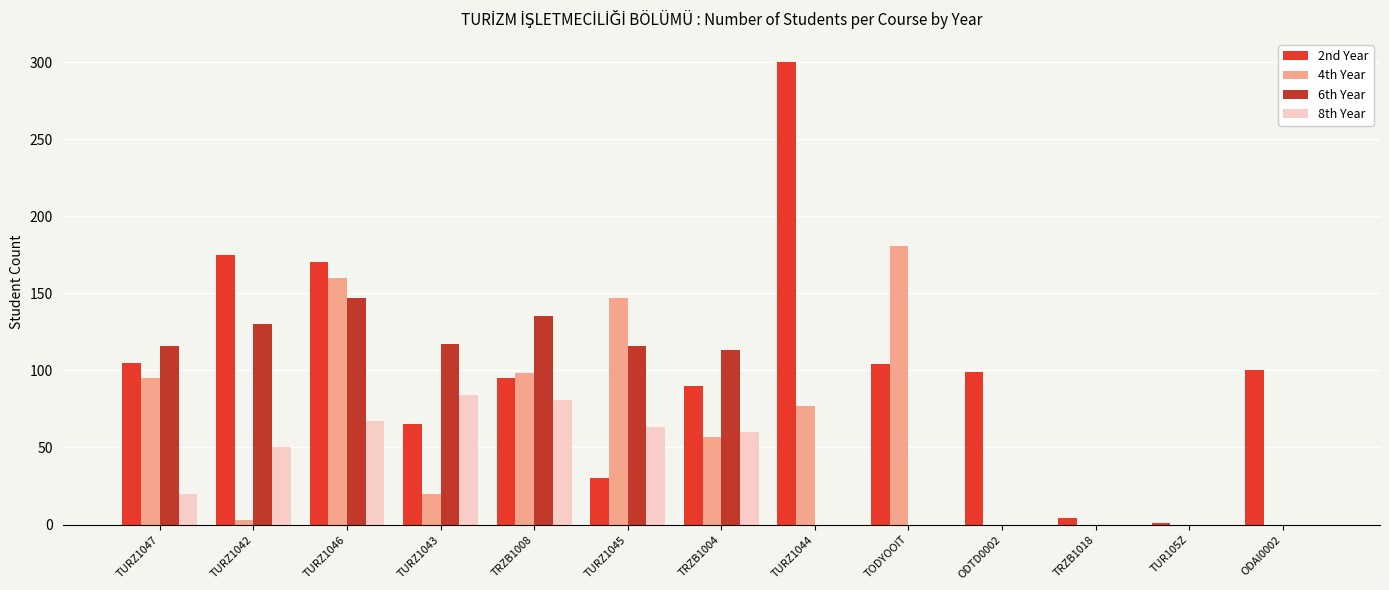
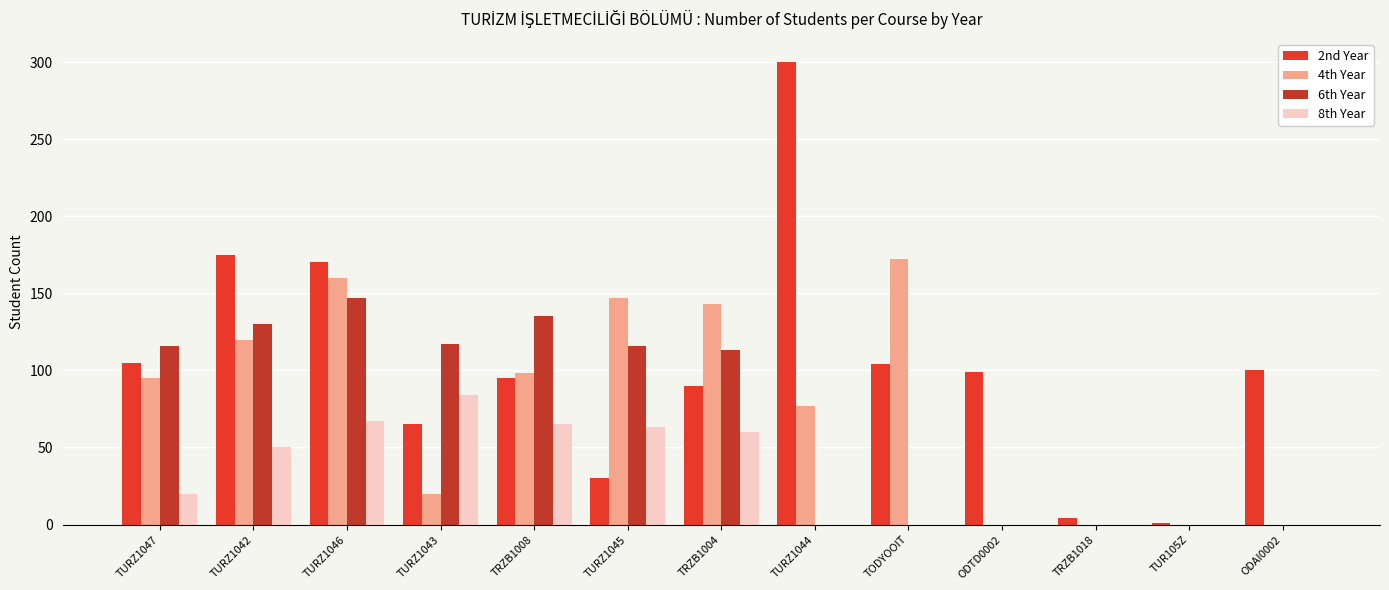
4th Year, TURZ1042: 3 -> 120
8th Year, TRZB1008: 81 -> 65
4th Year, TRZB1004: 57 -> 143
4th Year, TODYOOIT: 181 -> 172
